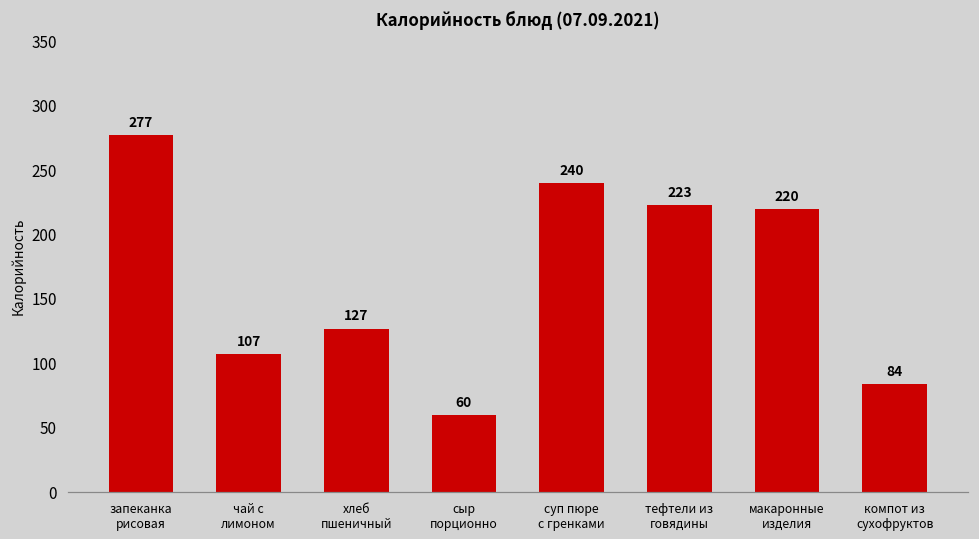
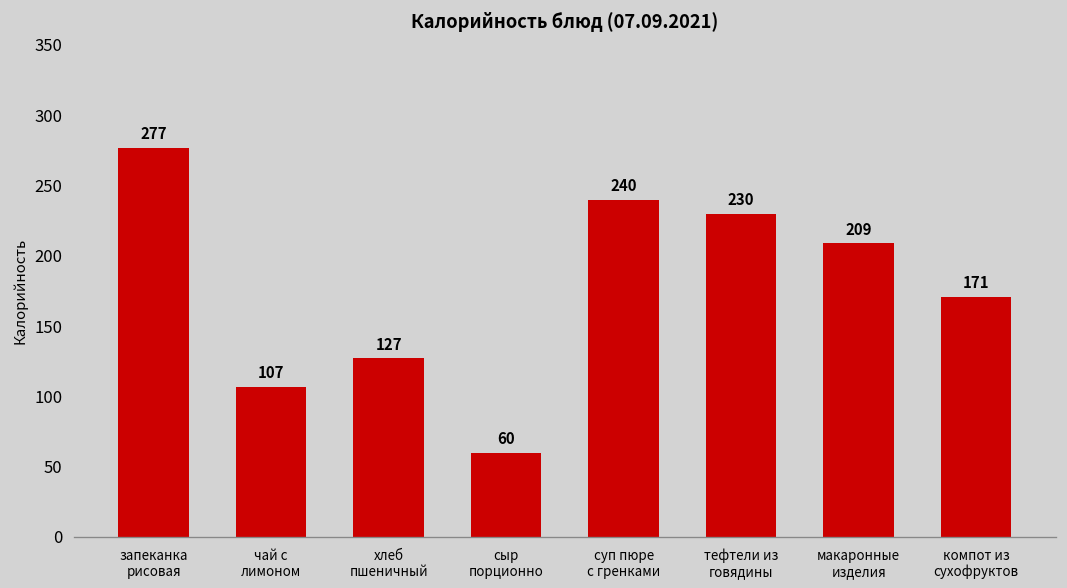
тефтели из говядины: 223 -> 230
макаронные изделия: 220 -> 209
компот из сухофруктов: 84 -> 171
